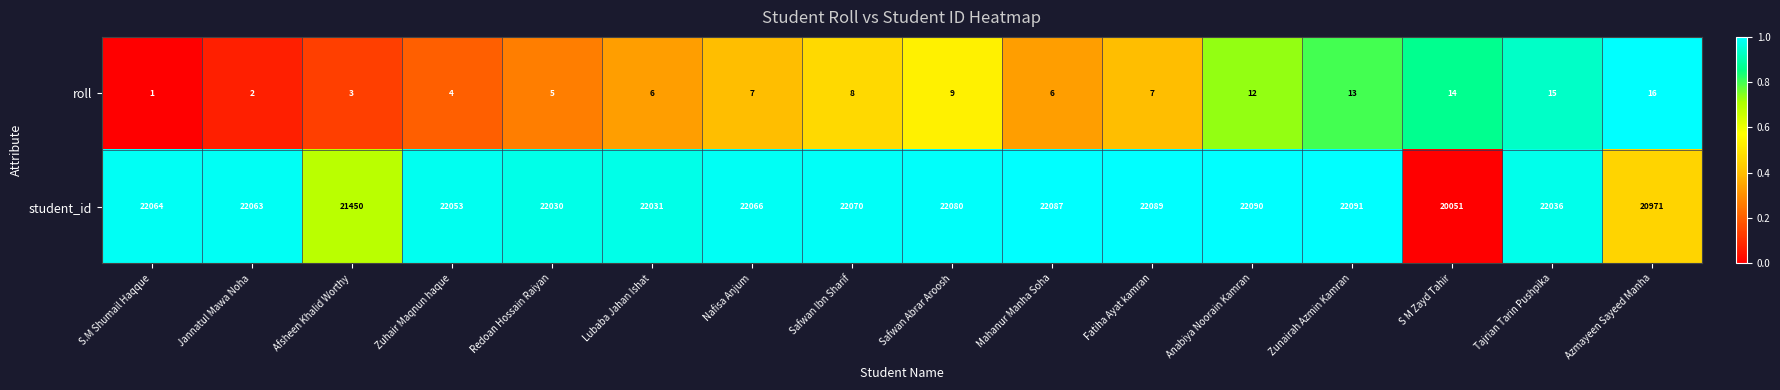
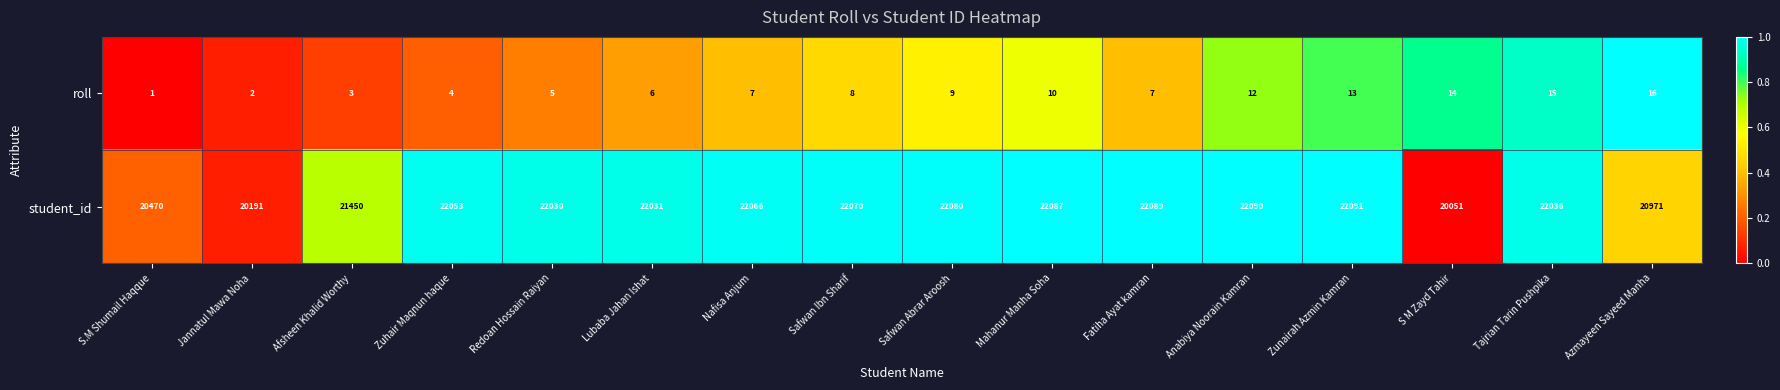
roll, Mahanur Manha Soha: 6 -> 10
student_id, S.M Shumail Haqque: 22064 -> 20470
student_id, Jannatul Mawa Noha: 22063 -> 20191
